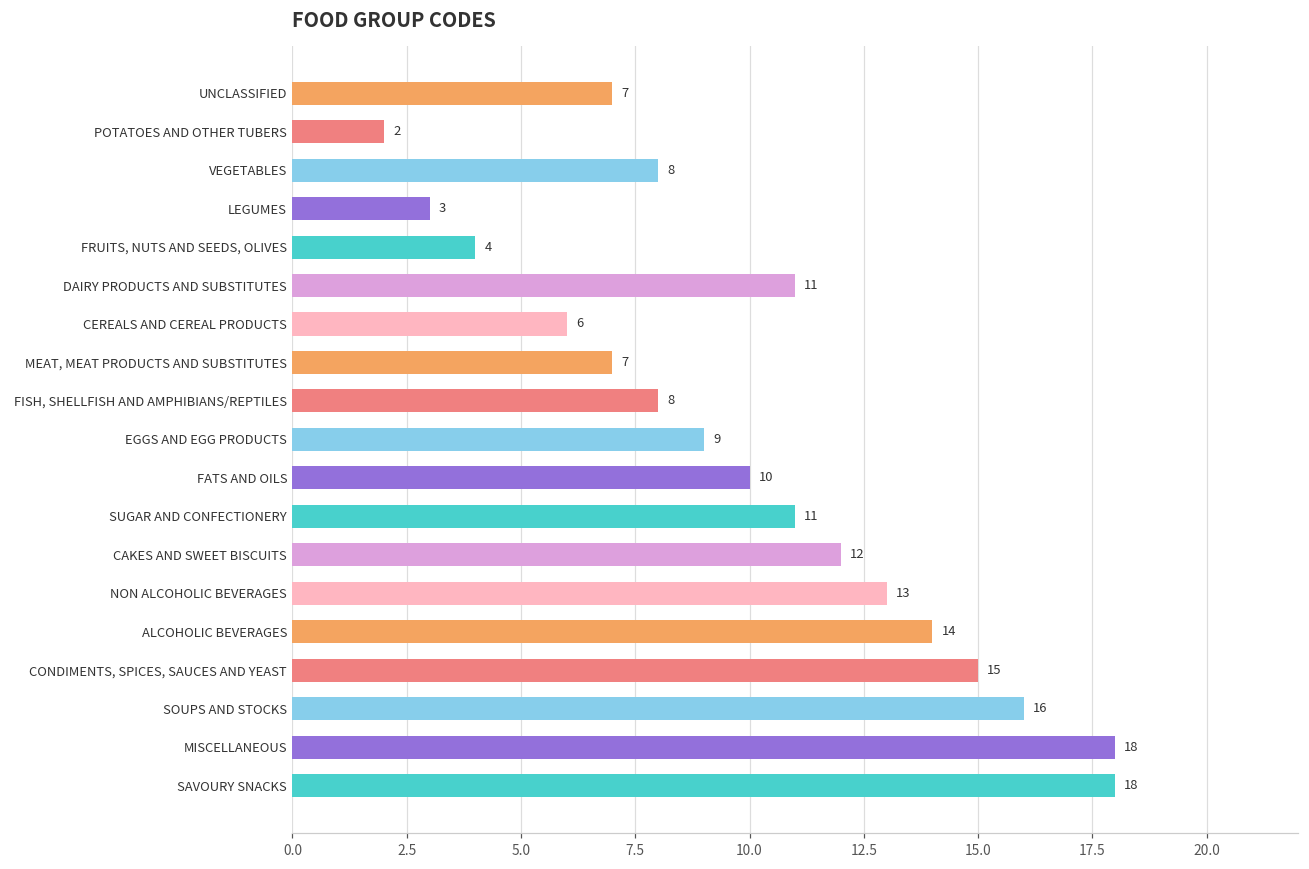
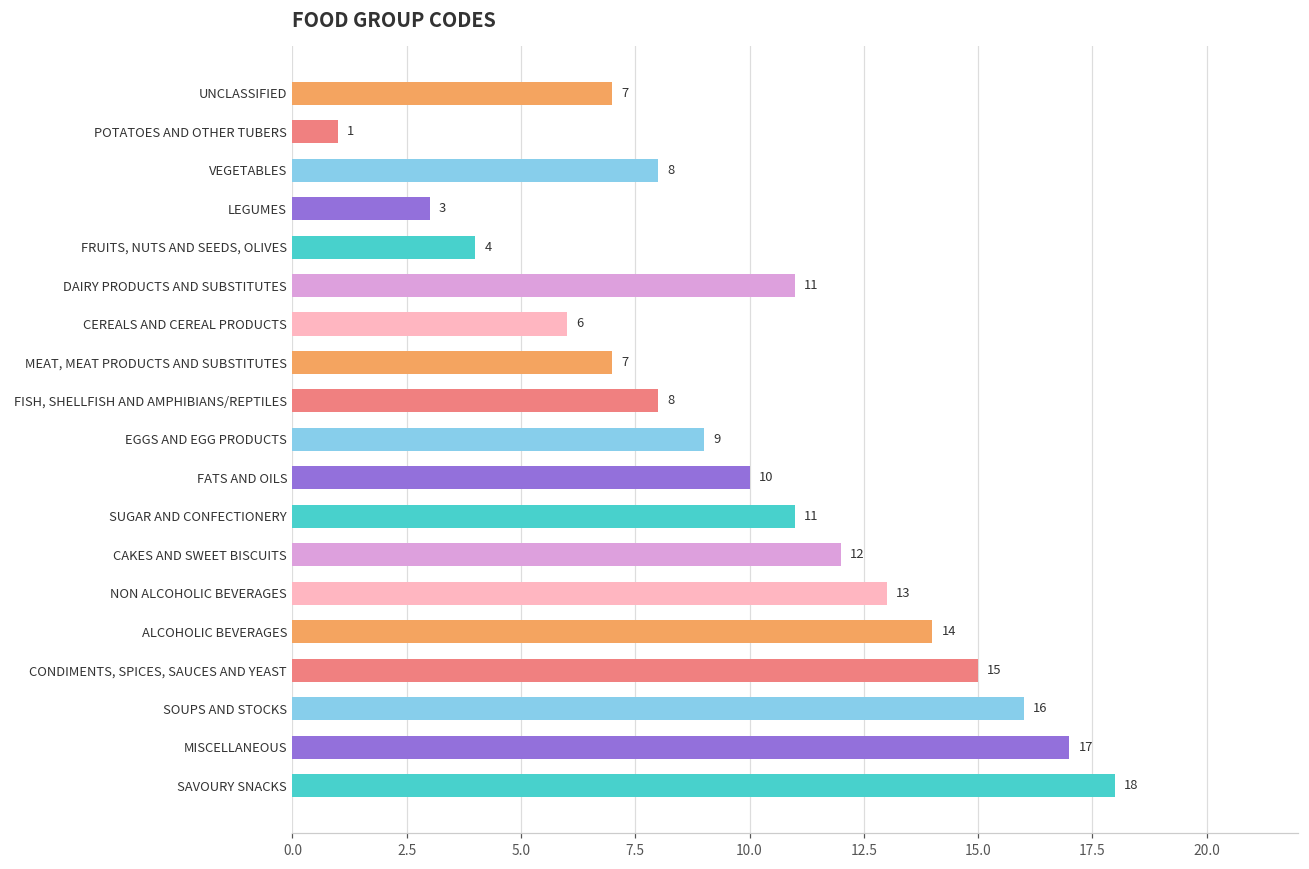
POTATOES AND OTHER TUBERS: 2 -> 1
MISCELLANEOUS: 18 -> 17
